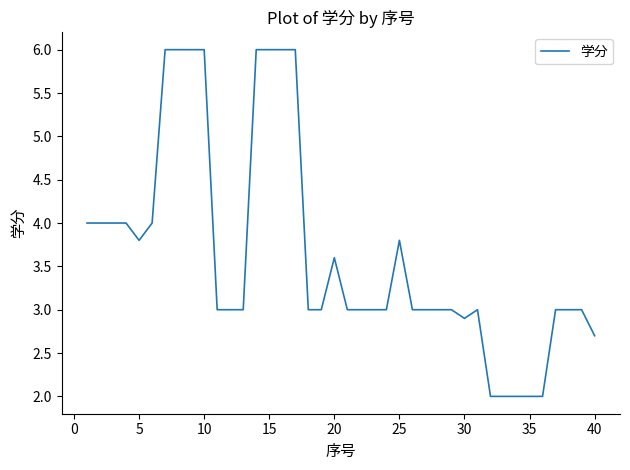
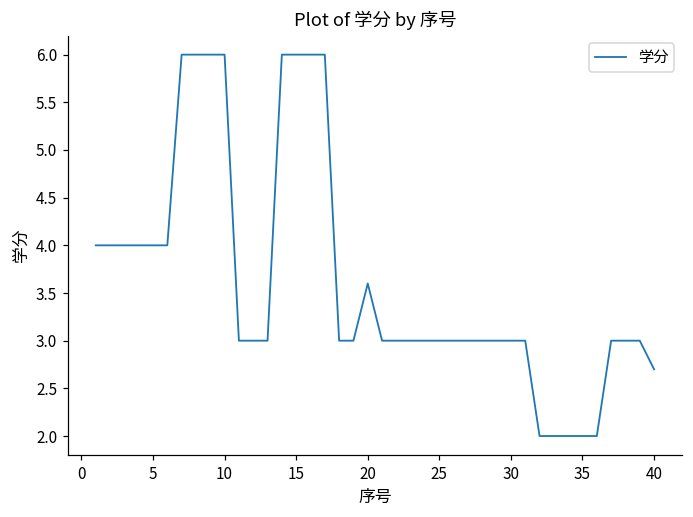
5: 3.8 -> 4.0
25: 3.8 -> 3.0
30: 2.9 -> 3.0
